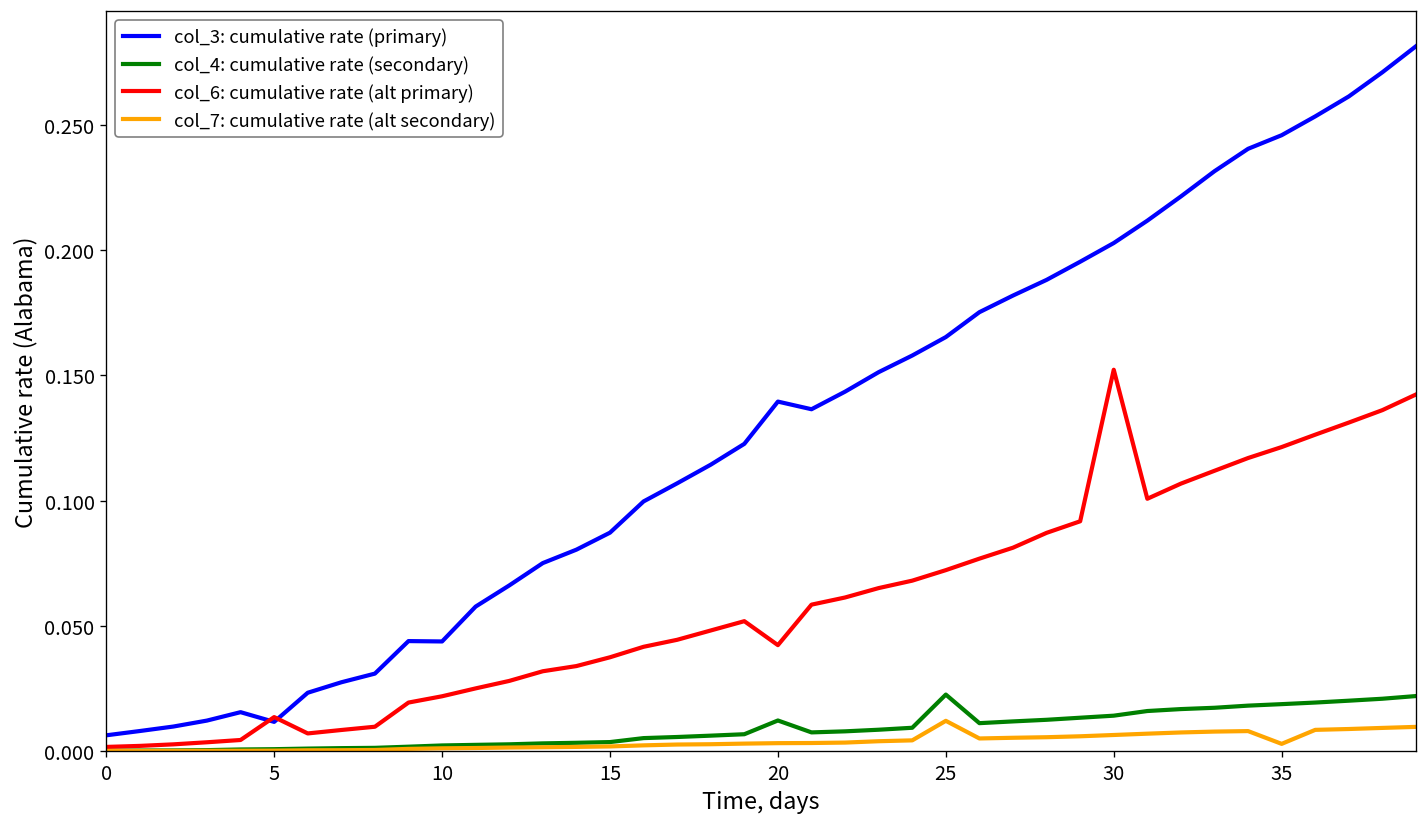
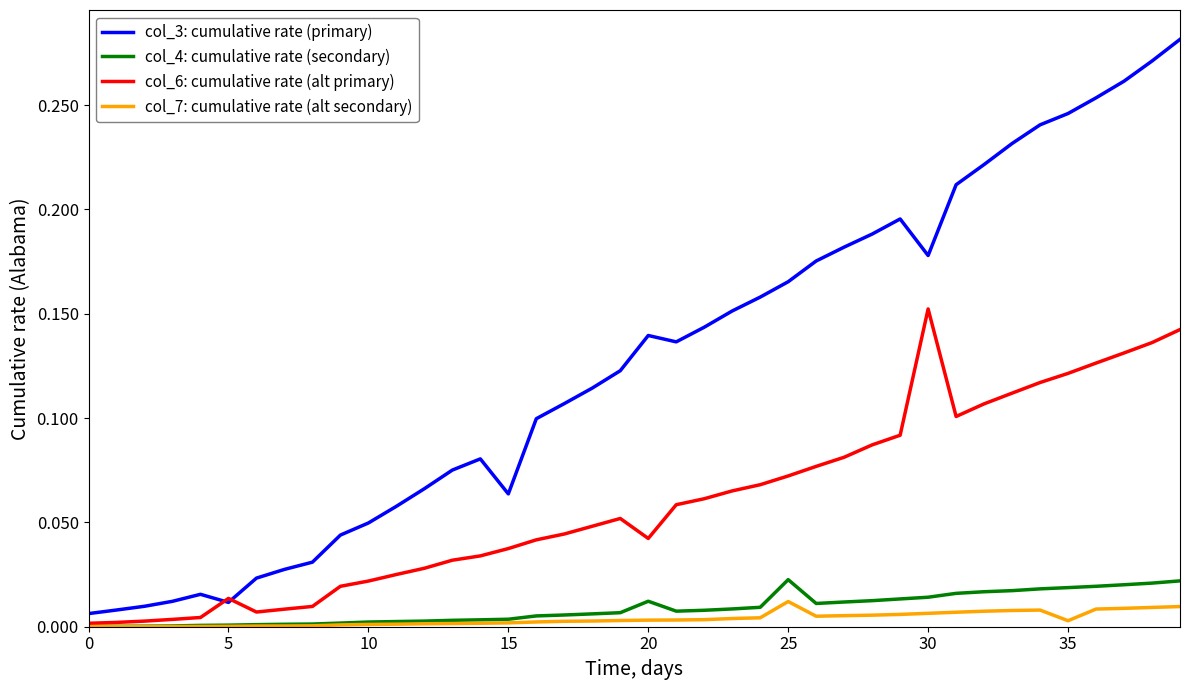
col_3: cumulative rate (primary), 10: 0.044 -> 0.050
col_3: cumulative rate (primary), 15: 0.087 -> 0.064
col_3: cumulative rate (primary), 30: 0.203 -> 0.178
